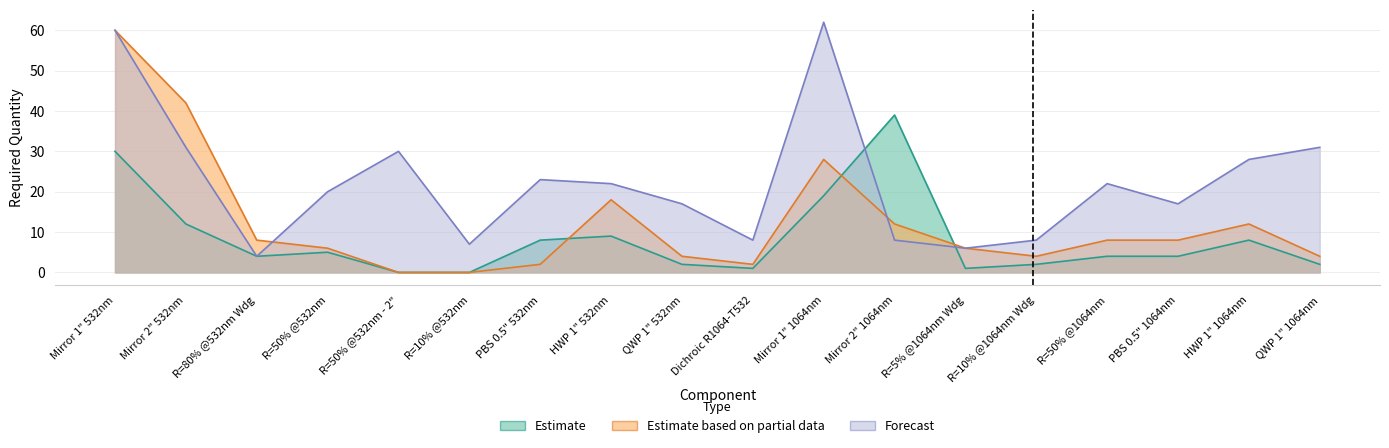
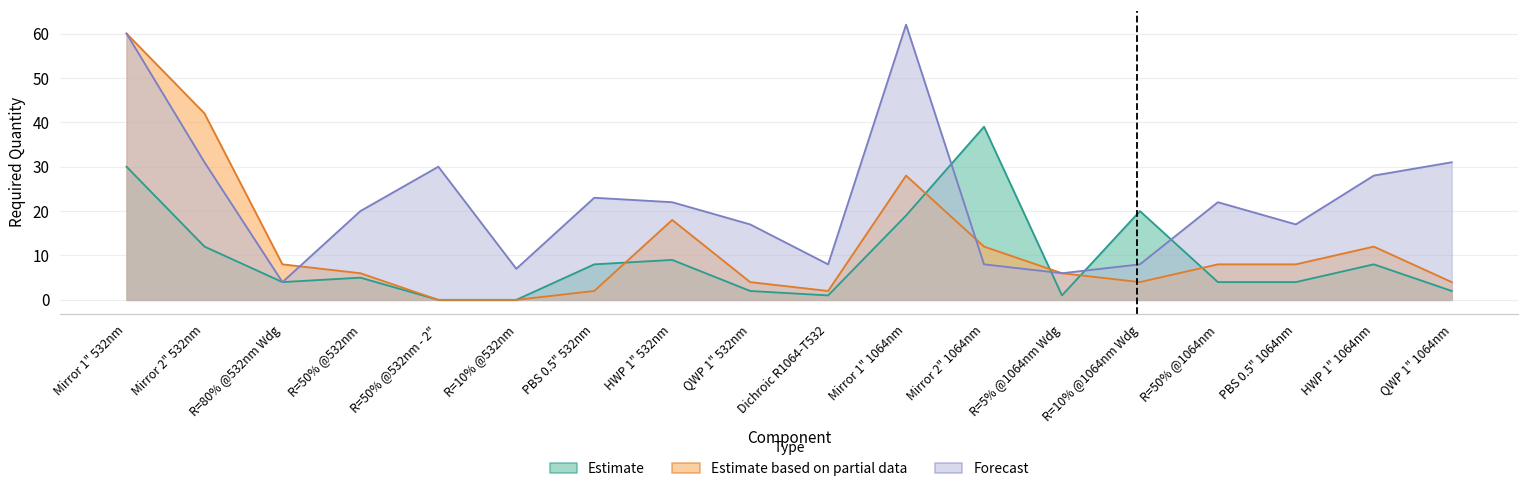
Estimate, R=10% @1064nm Wdg: 2 -> 20
